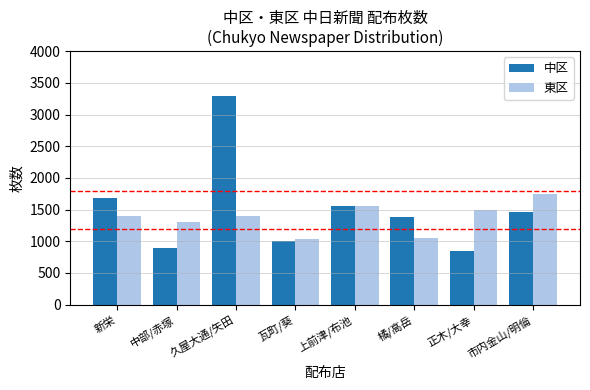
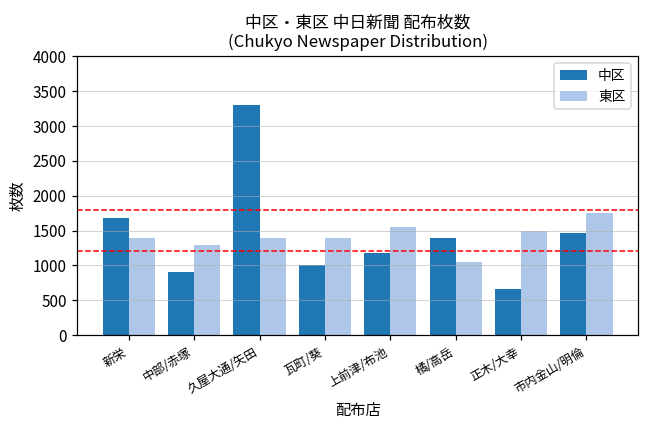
東区, 瓦町/葵: 1000 -> 1400
中区, 上前津/布池: 1600 -> 1200
中区, 正木/大幸: 900 -> 700
